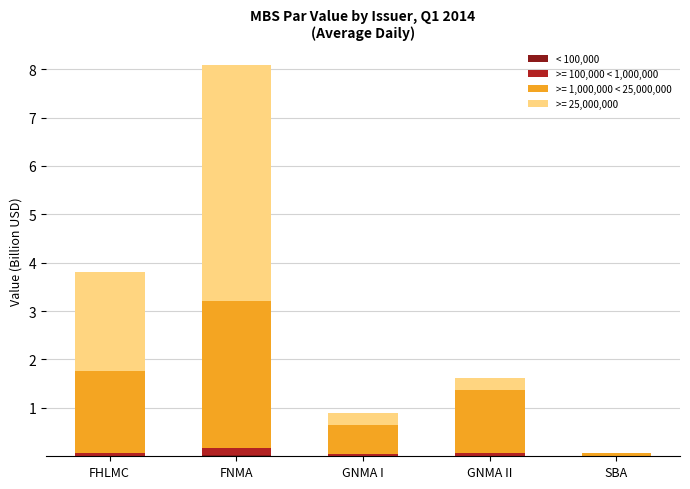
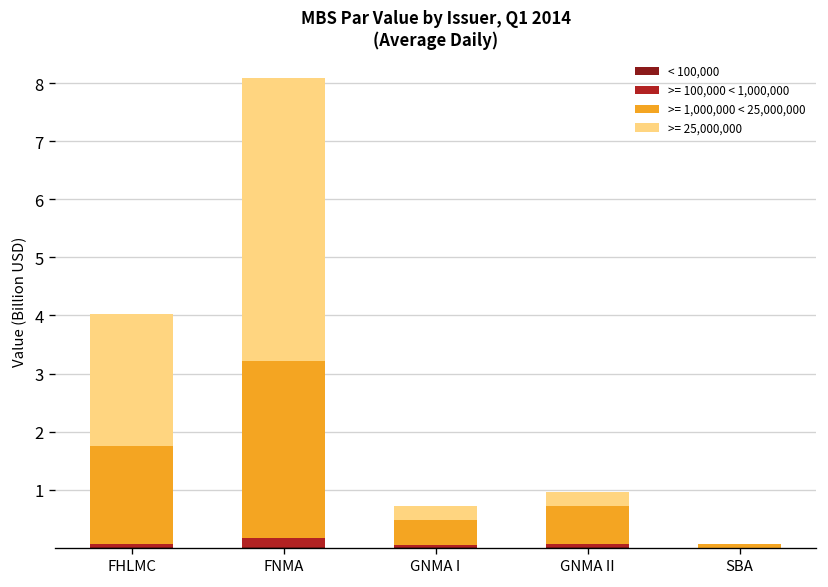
>= 25,000,000, FHLMC: 2.0 -> 2.3
>= 1,000,000 < 25,000,000, GNMA I: 0.6 -> 0.4
>= 1,000,000 < 25,000,000, GNMA II: 1.3 -> 0.7
